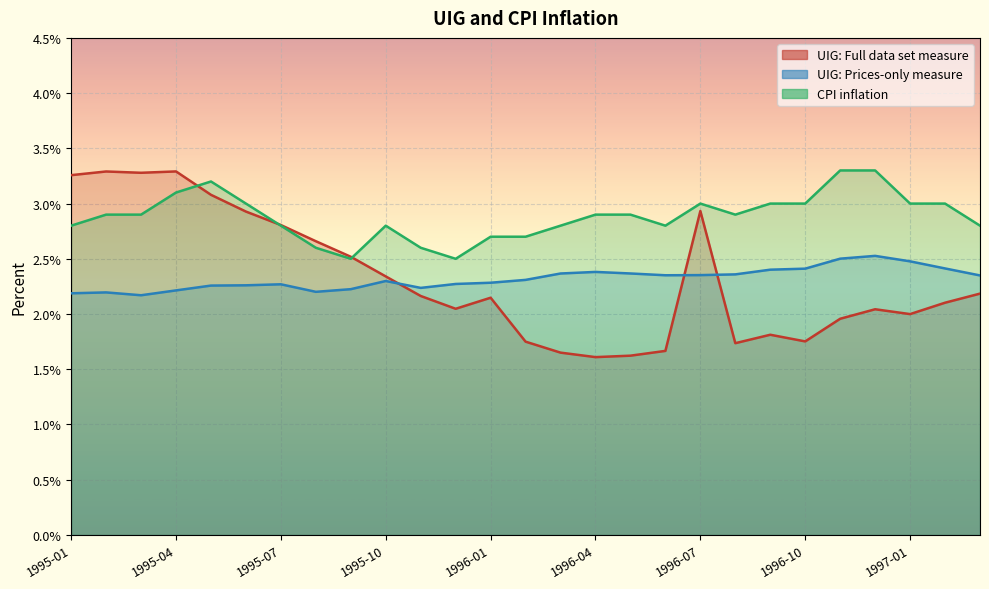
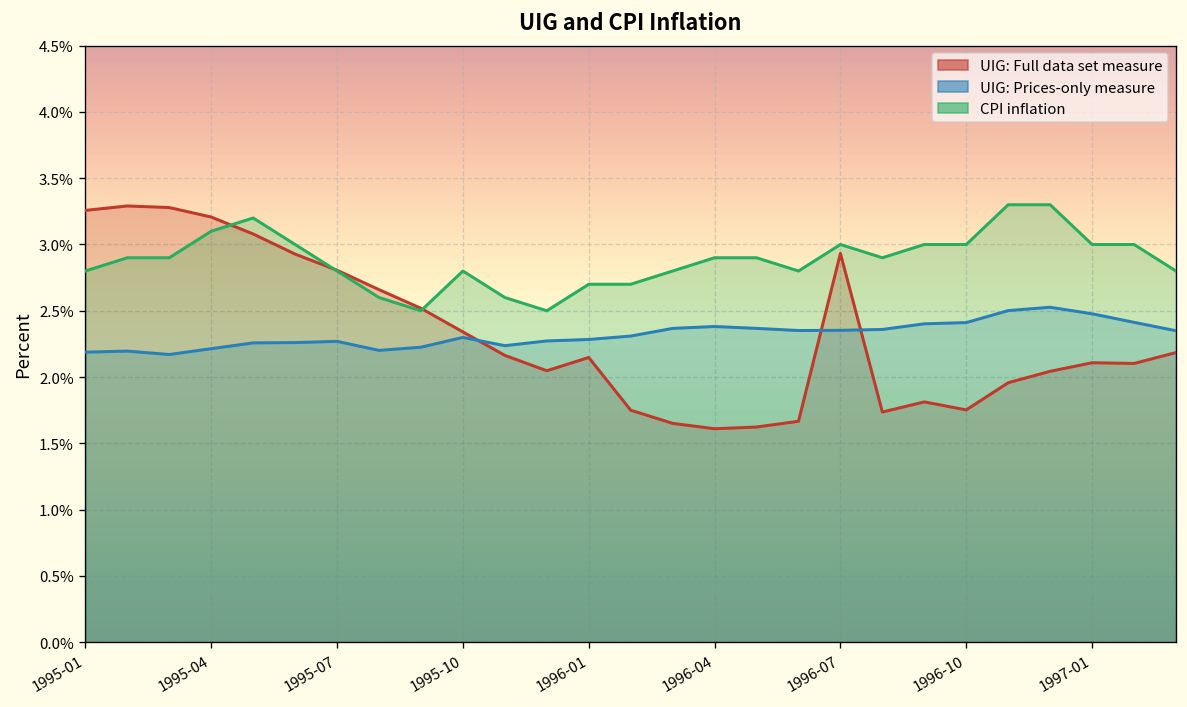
UIG: Full data set measure, 1995-04: 3.29% -> 3.21%
UIG: Full data set measure, 1997-01: 2.00% -> 2.11%
